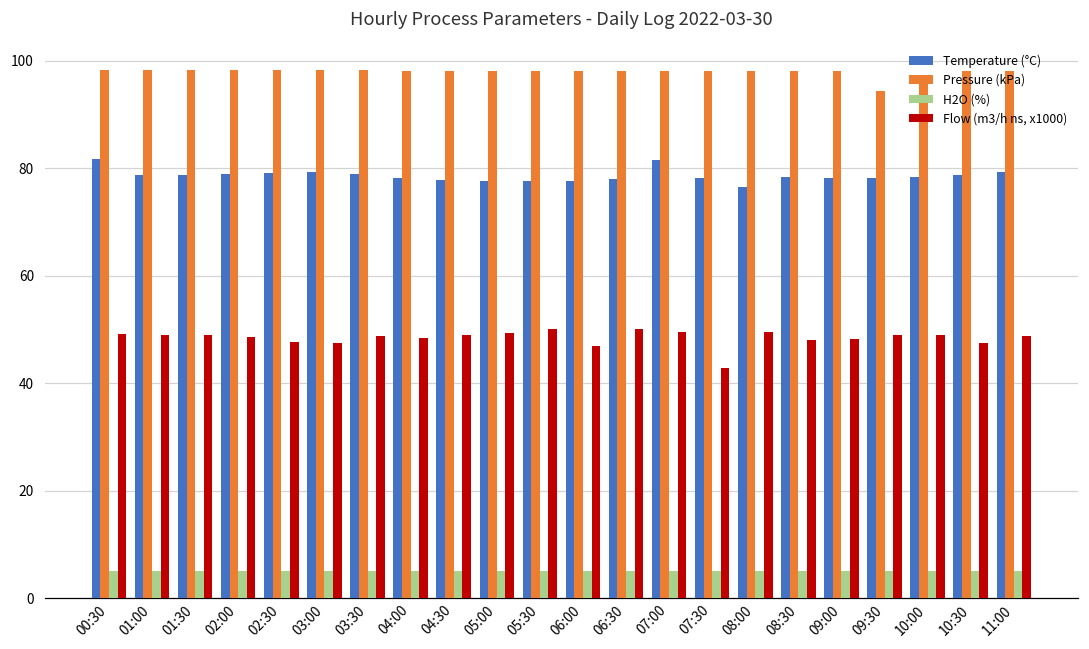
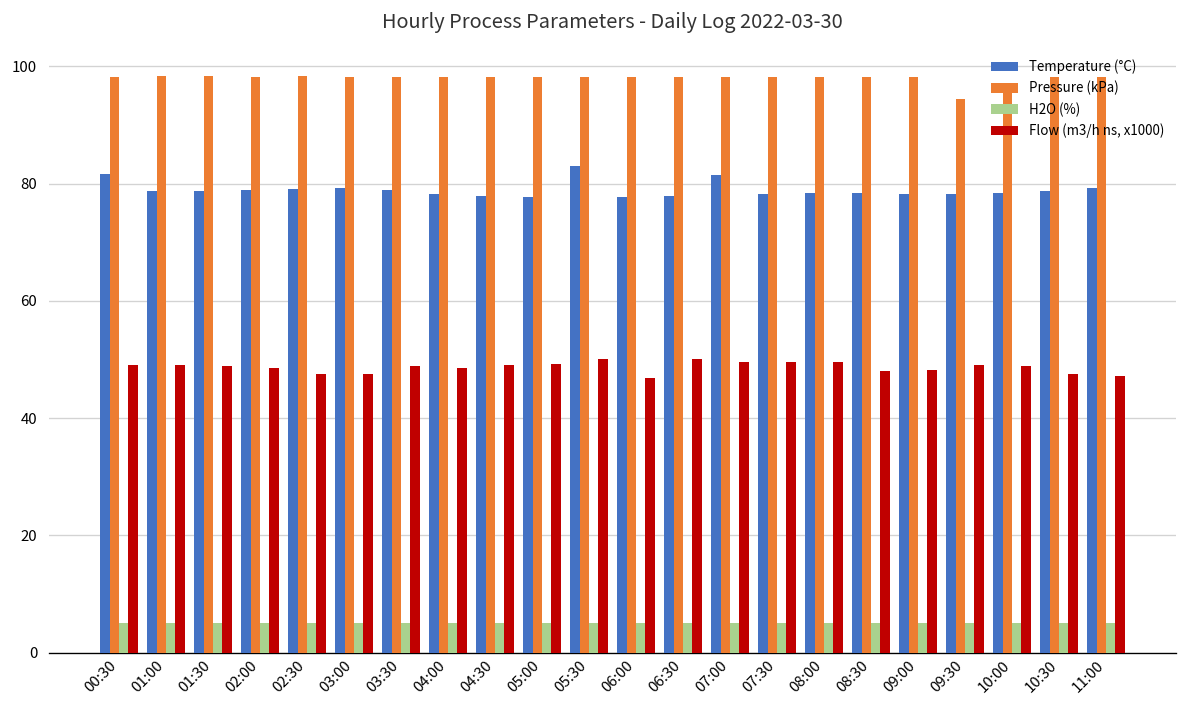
Temperature (°C), 05:30: 78 -> 83
Flow (m3/h ns, x1000), 07:30: 43 -> 50
Temperature (°C), 08:00: 77 -> 78
Flow (m3/h ns, x1000), 11:00: 49 -> 47
